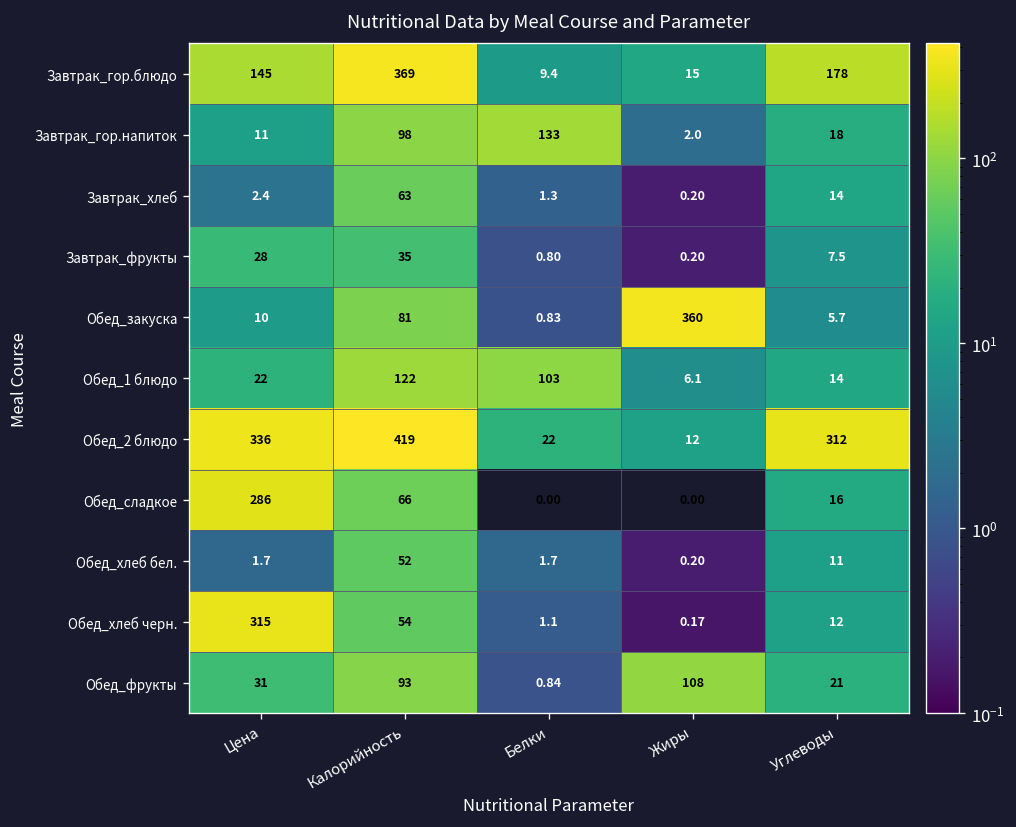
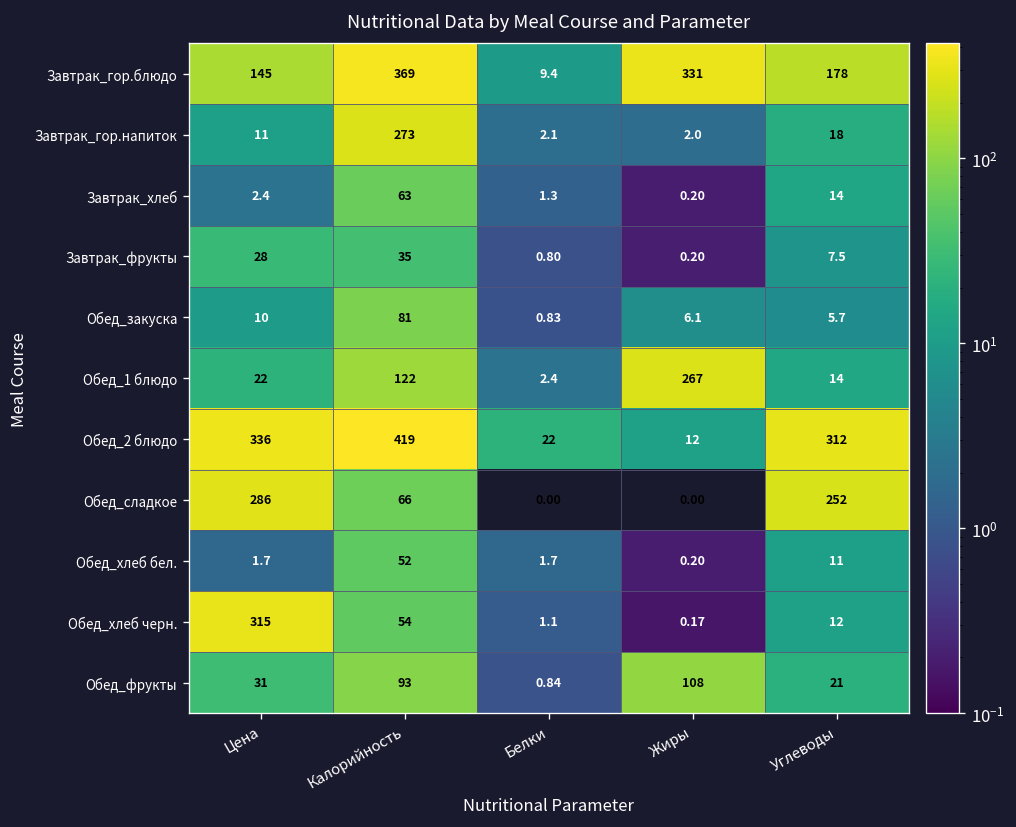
Завтрак_гор.блюдо, Жиры: 15 -> 331
Завтрак_гор.напиток, Калорийность: 98 -> 273
Завтрак_гор.напиток, Белки: 133 -> 2.1
Обед_закуска, Жиры: 360 -> 6.1
Обед_1 блюдо, Белки: 103 -> 2.4
Обед_1 блюдо, Жиры: 6.1 -> 267
Обед_сладкое, Углеводы: 16 -> 252
